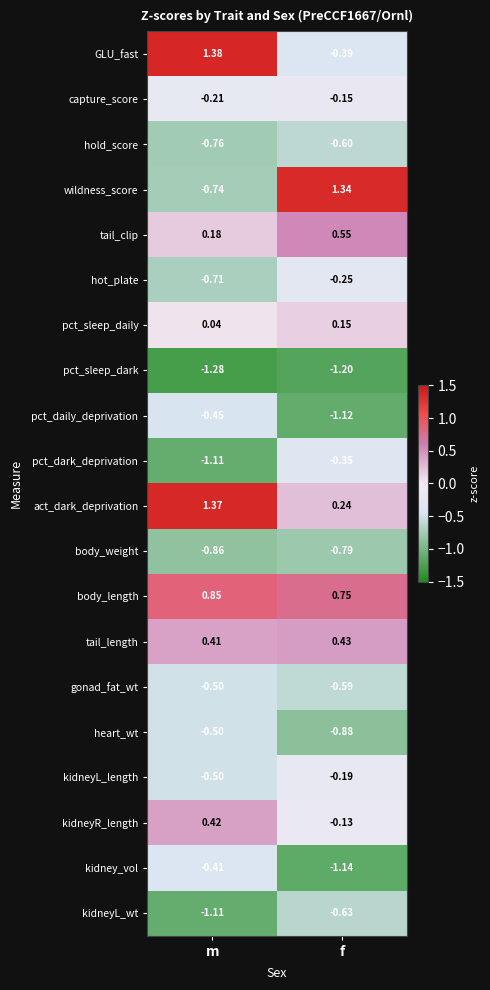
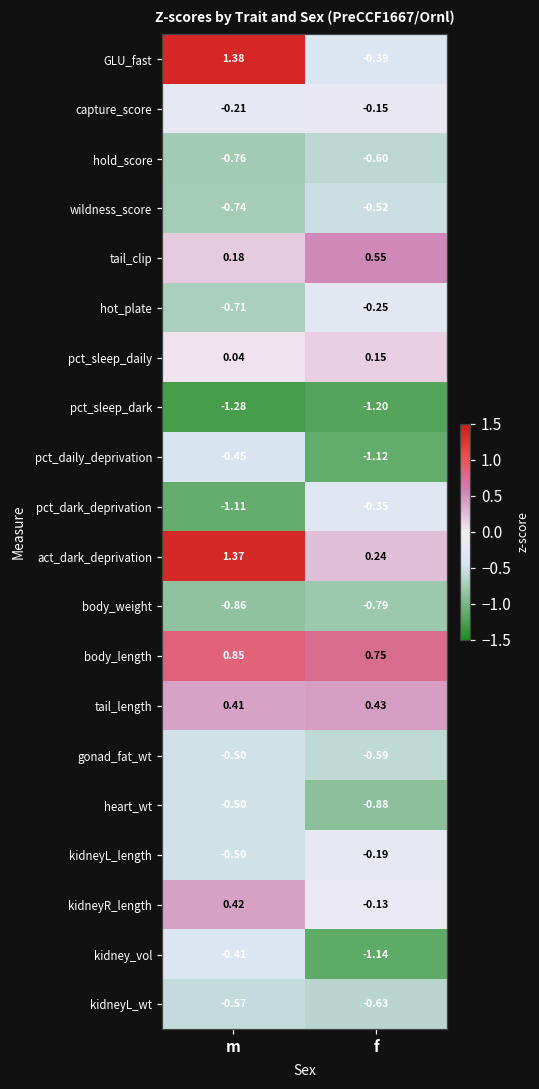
wildness_score, f: 1.34 -> -0.52
kidneyL_wt, m: -1.11 -> -0.57
